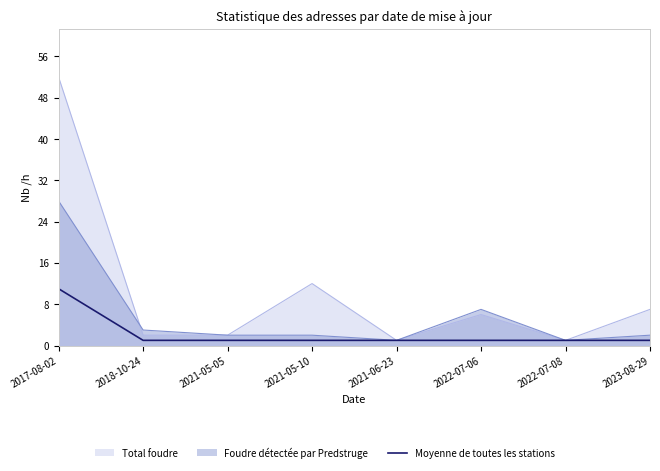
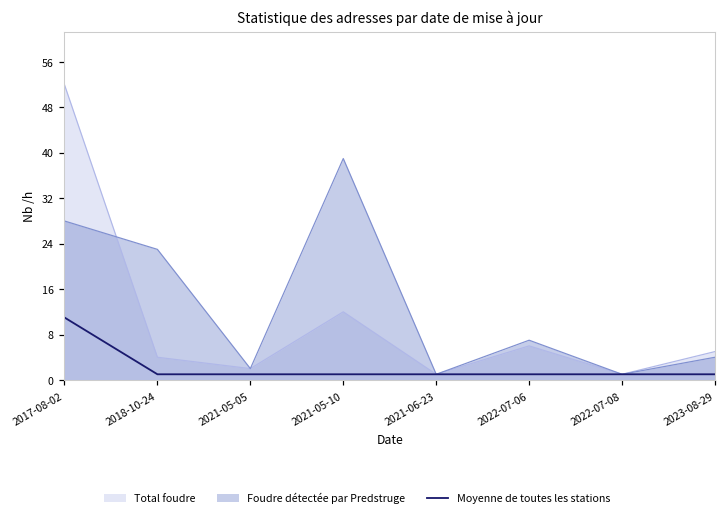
Total foudre, 2018-10-24: 2 -> 4
Foudre détectée par Predstruge, 2018-10-24: 3 -> 23
Foudre détectée par Predstruge, 2021-05-10: 2 -> 39
Total foudre, 2023-08-29: 7 -> 5
Foudre détectée par Predstruge, 2023-08-29: 2 -> 4
